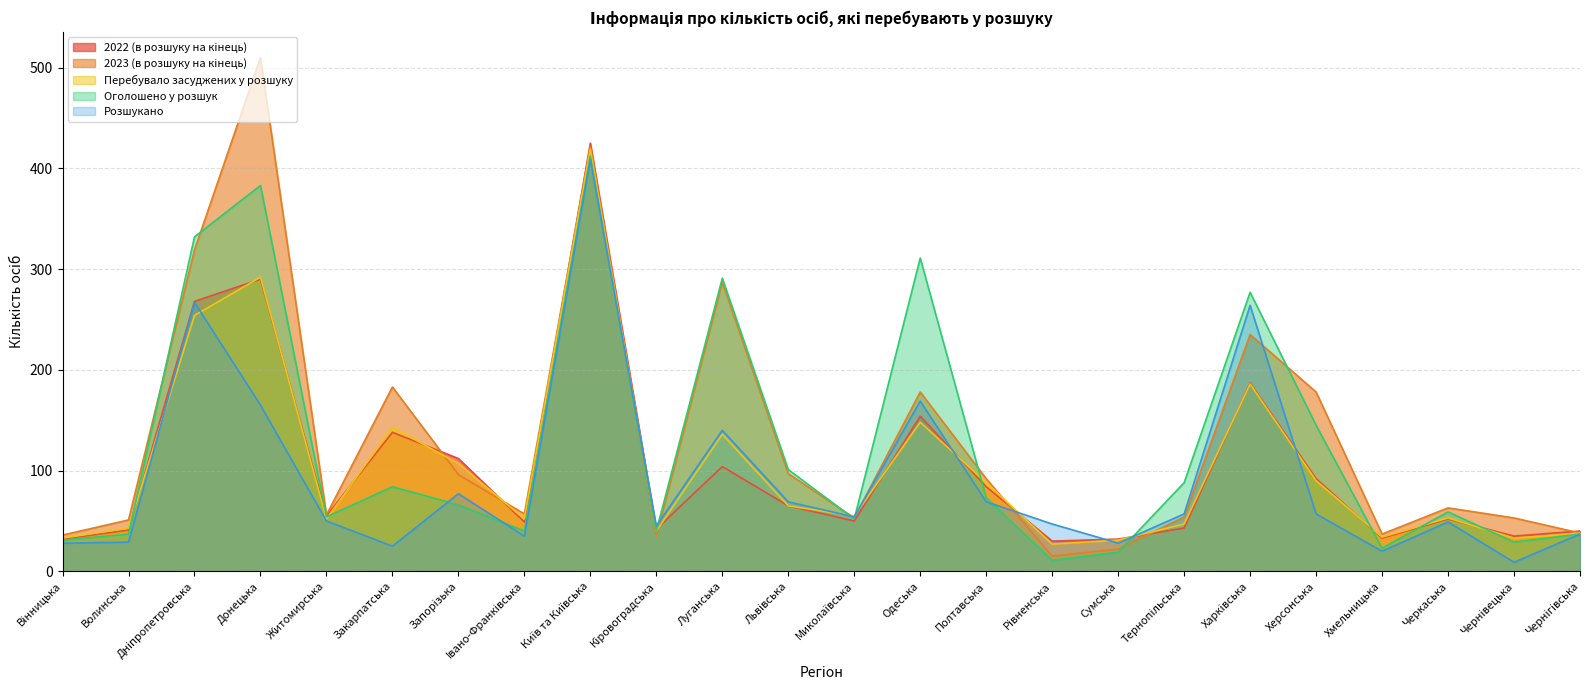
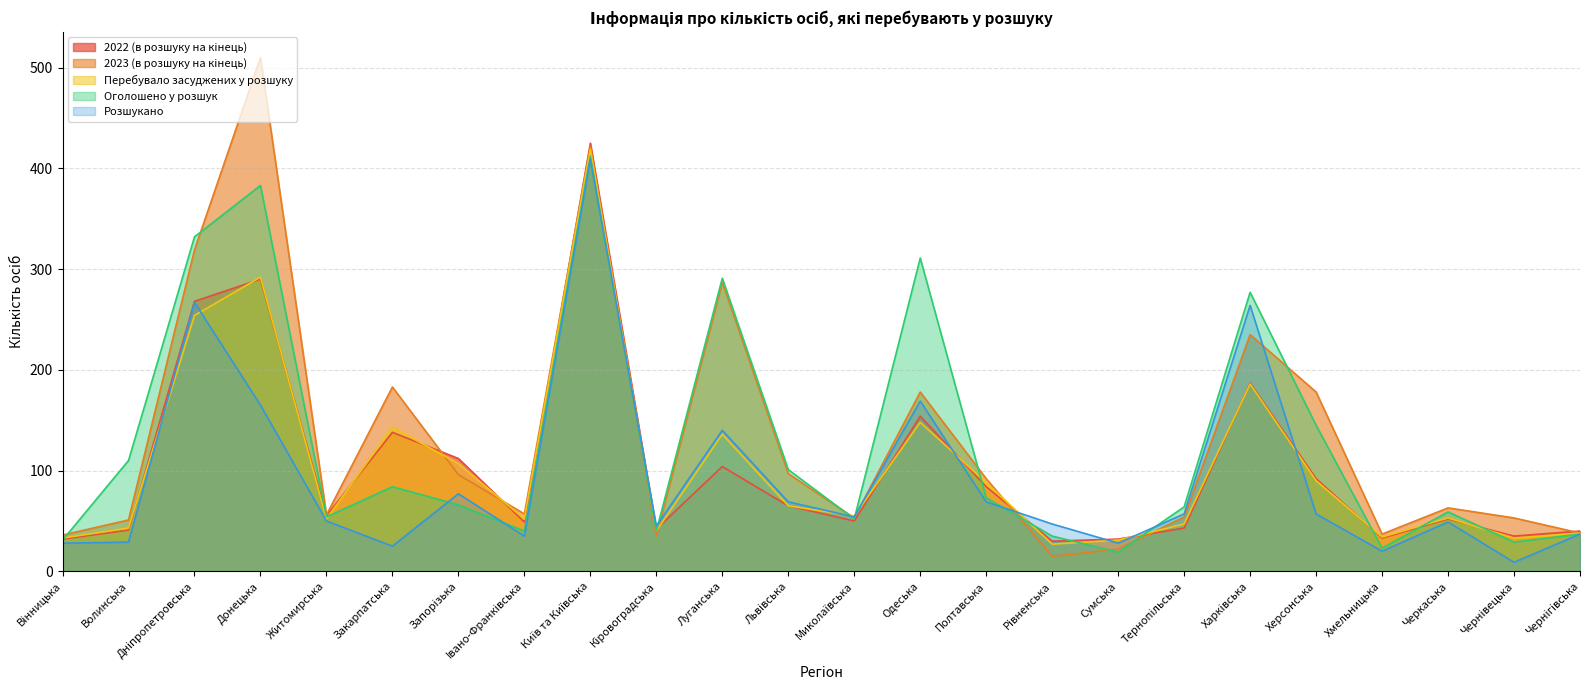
Оголошено у розшук, Волинська: 37 -> 110
Оголошено у розшук, Рівненська: 11 -> 35
Оголошено у розшук, Тернопільська: 88 -> 64
